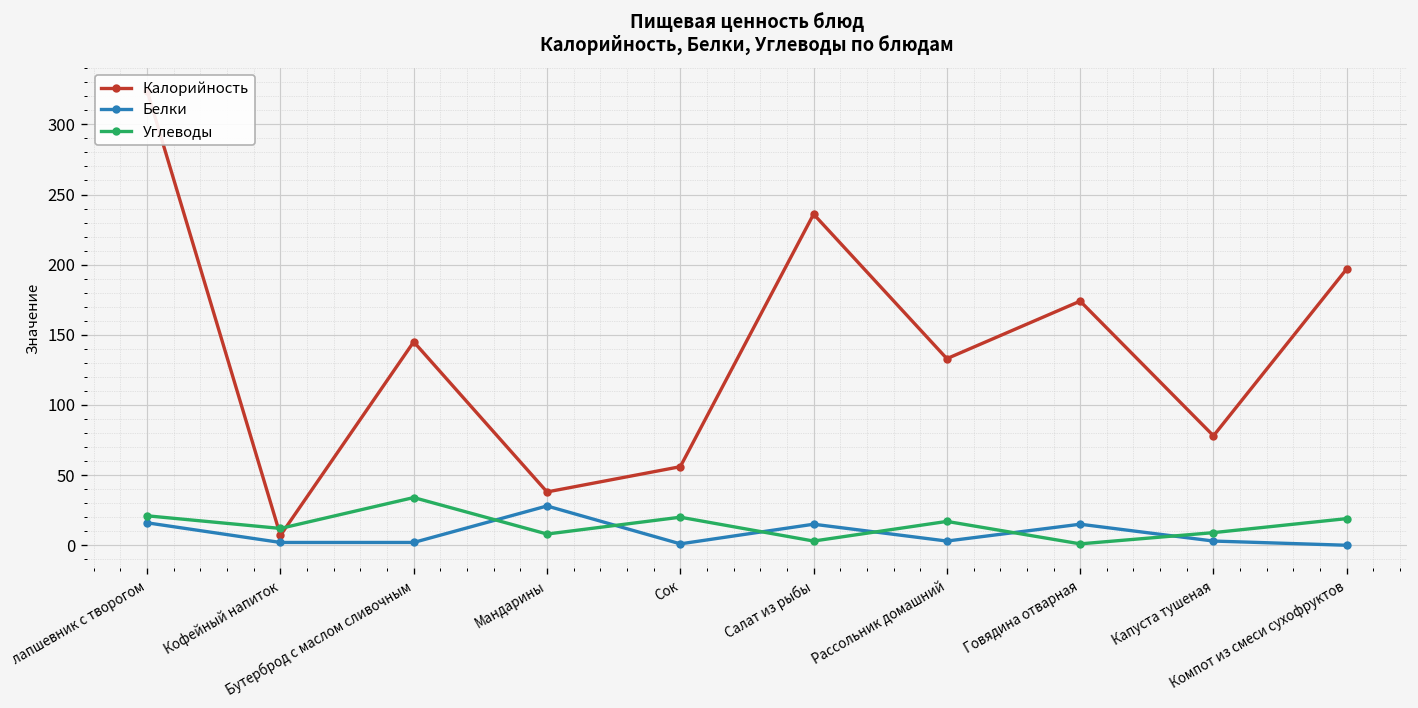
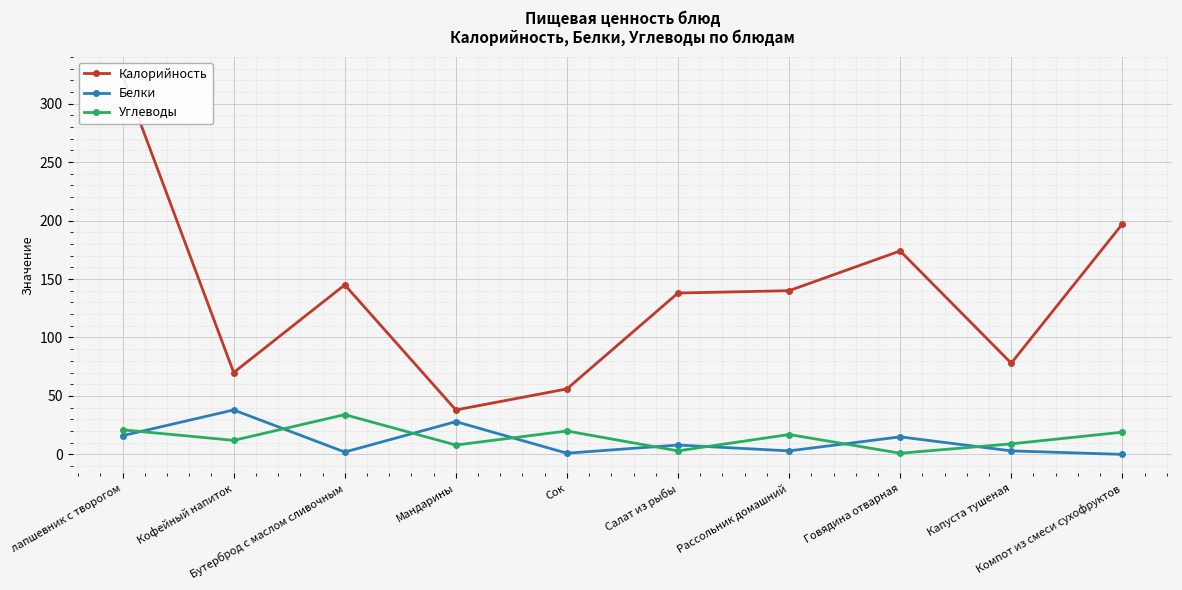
Калорийность, Кофейный напиток: 7 -> 70
Белки, Кофейный напиток: 2 -> 38
Калорийность, Салат из рыбы: 236 -> 138
Белки, Салат из рыбы: 15 -> 8
Калорийность, Рассольник домашний: 133 -> 140
